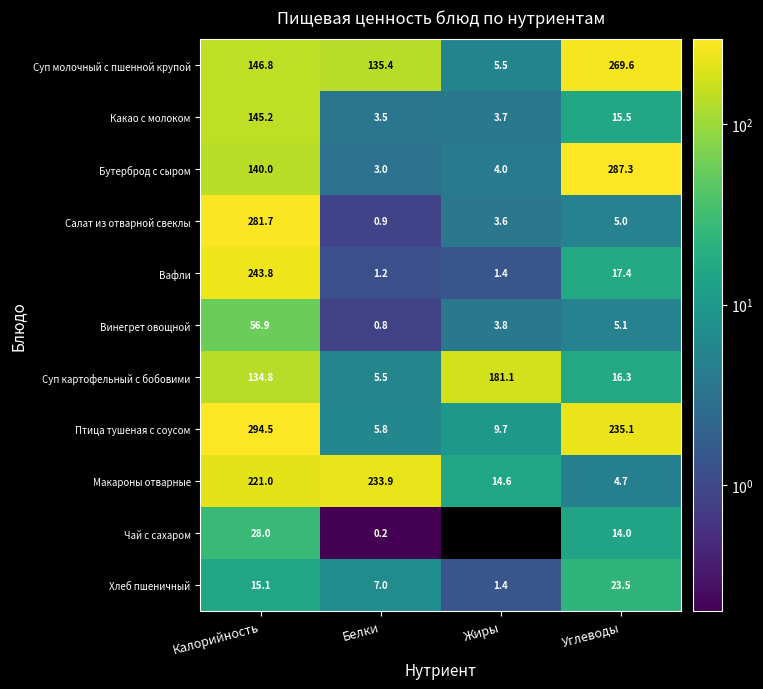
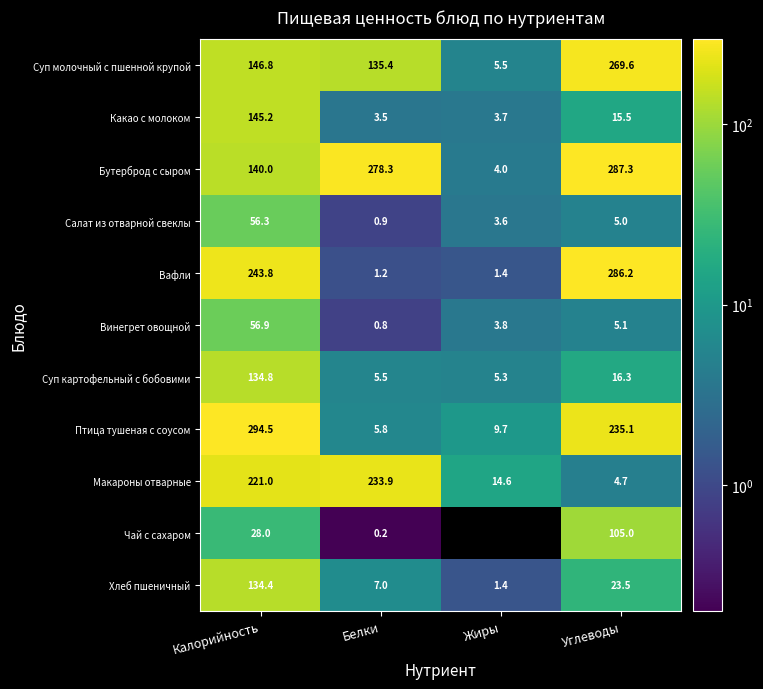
Бутерброд с сыром, Белки: 3.0 -> 278.3
Салат из отварной свеклы, Калорийность: 281.7 -> 56.3
Вафли, Углеводы: 17.4 -> 286.2
Суп картофельный с бобовими, Жиры: 181.1 -> 5.3
Чай с сахаром, Углеводы: 14.0 -> 105.0
Хлеб пшеничный, Калорийность: 15.1 -> 134.4
